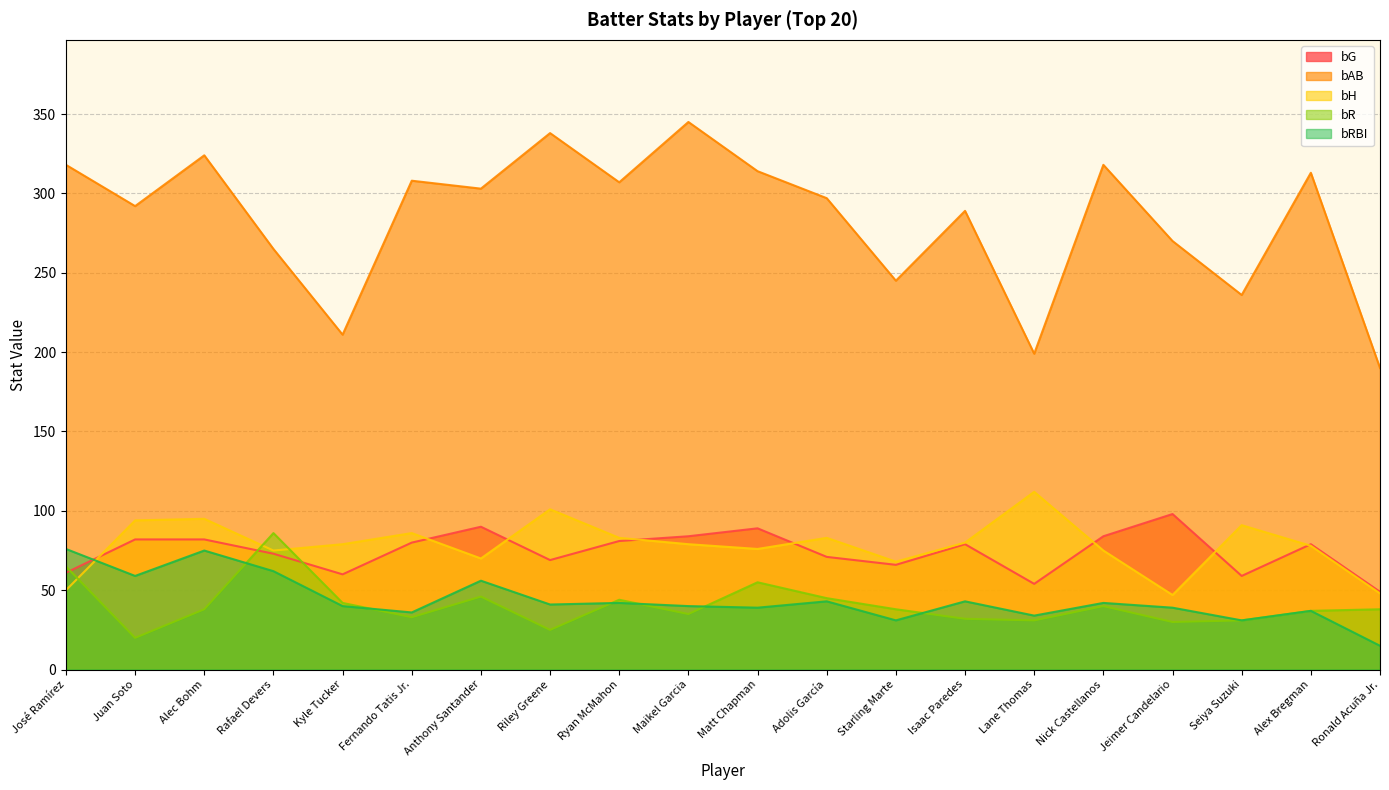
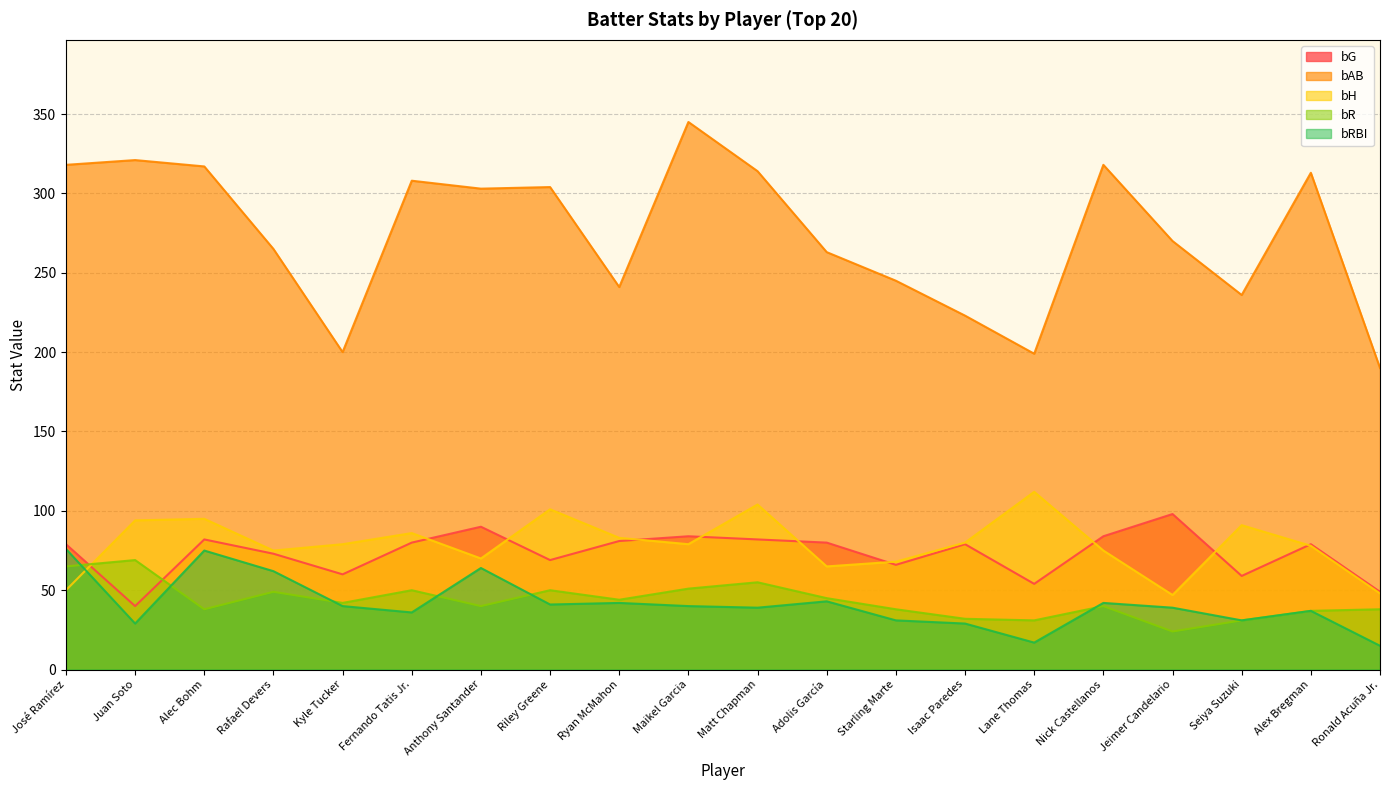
bG, José Ramírez: 61 -> 79
bG, Juan Soto: 82 -> 40
bAB, Juan Soto: 292 -> 321
bR, Juan Soto: 20 -> 69
bRBI, Juan Soto: 59 -> 29
bAB, Alec Bohm: 324 -> 317
bR, Rafael Devers: 86 -> 49
bAB, Kyle Tucker: 211 -> 200
bR, Fernando Tatis Jr.: 33 -> 50
bR, Anthony Santander: 46 -> 40
bRBI, Anthony Santander: 56 -> 64
bAB, Riley Greene: 338 -> 304
bR, Riley Greene: 25 -> 50
bAB, Ryan McMahon: 307 -> 241
bR, Maikel Garcia: 35 -> 51
bG, Matt Chapman: 89 -> 82
bH, Matt Chapman: 76 -> 104
bG, Adolis García: 71 -> 80
bAB, Adolis García: 297 -> 263
bH, Adolis García: 83 -> 65
bAB, Isaac Paredes: 289 -> 223
bRBI, Isaac Paredes: 43 -> 29
bRBI, Lane Thomas: 34 -> 17
bR, Jeimer Candelario: 30 -> 24
